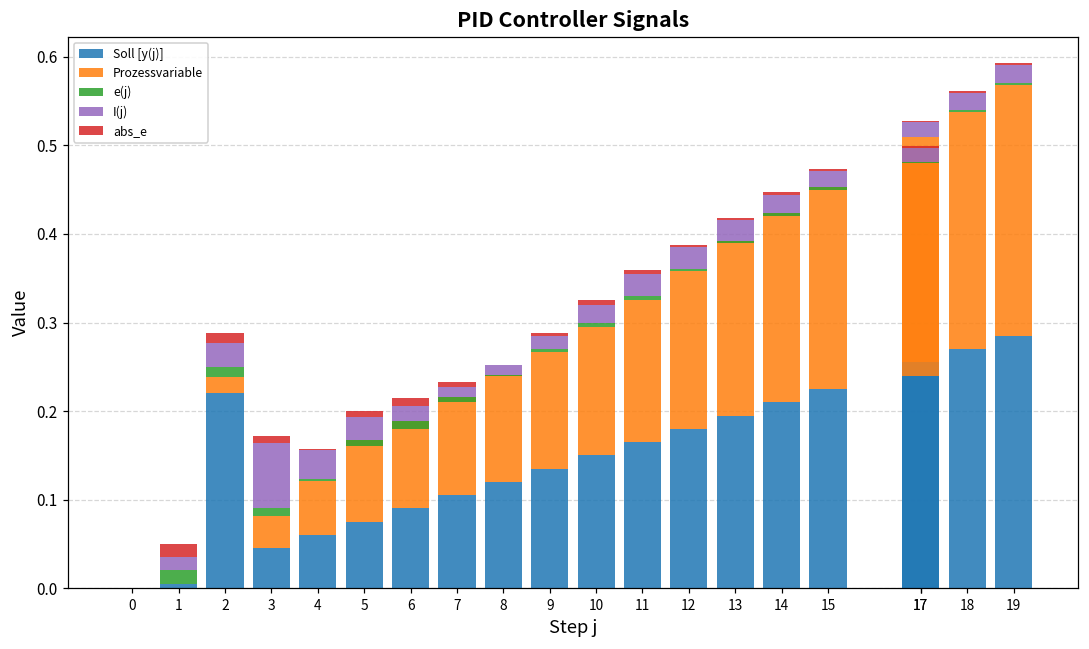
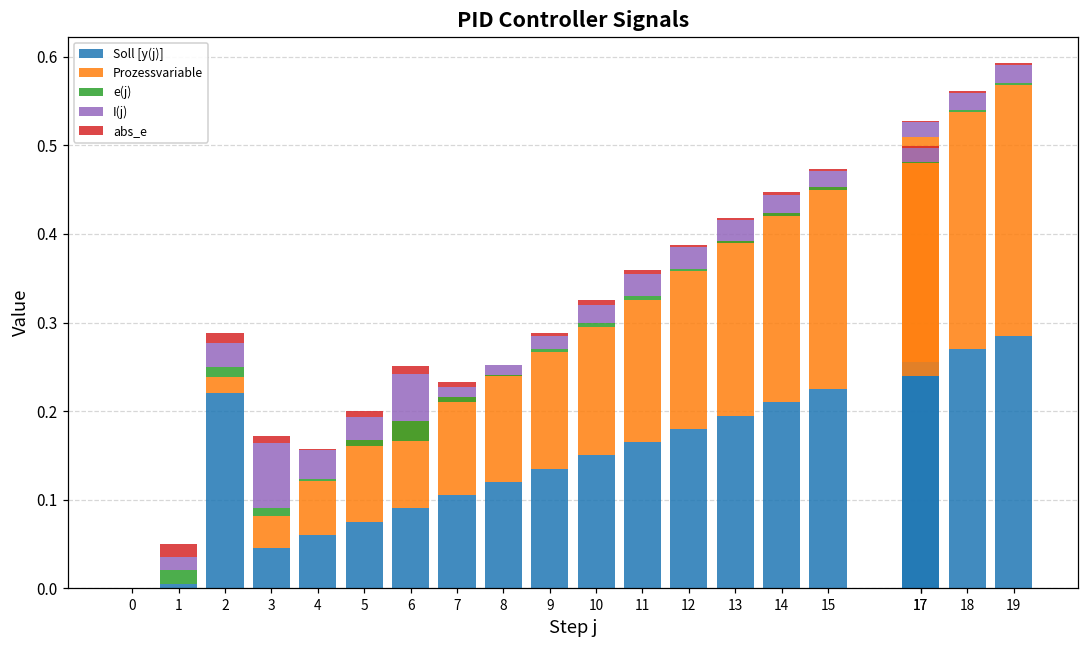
e(j), 6: -0.01 -> -0.02
I(j), 6: 0.02 -> 0.05
